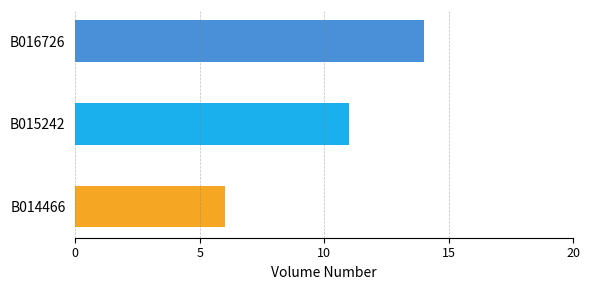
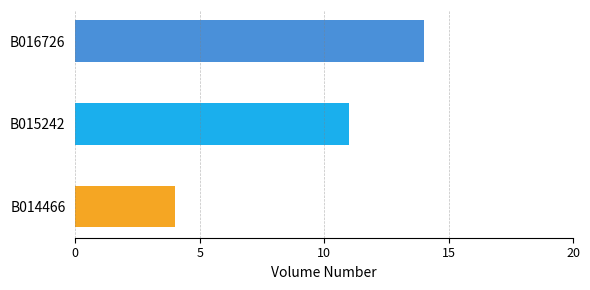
B014466: 6 -> 4
